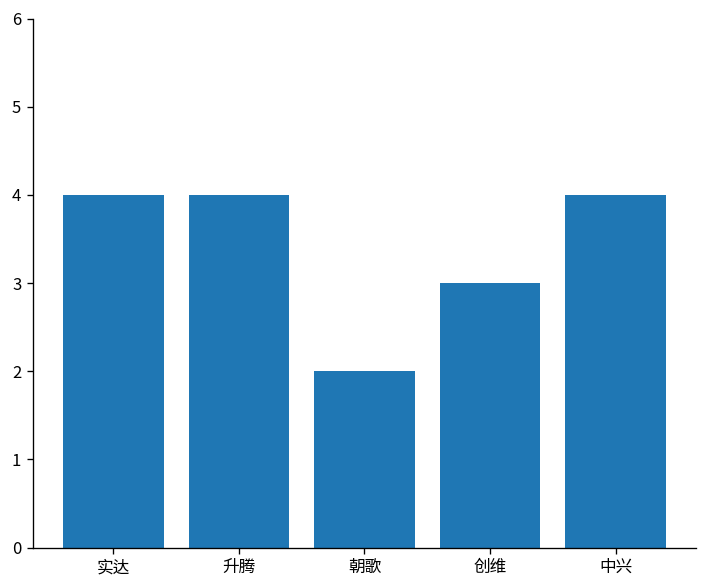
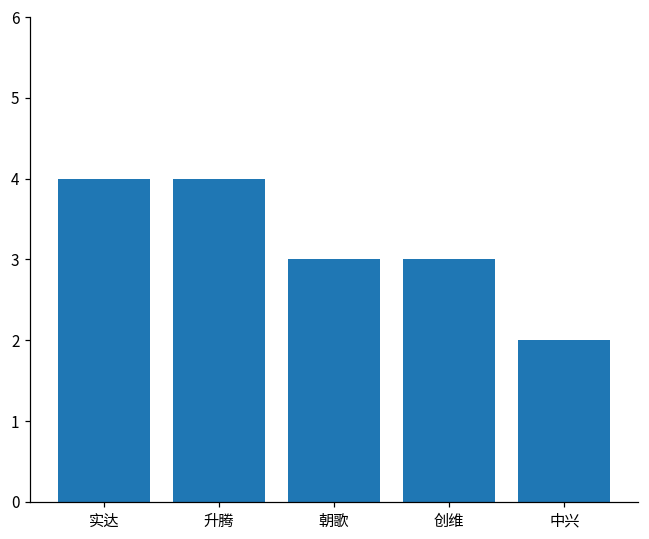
朝歌: 2 -> 3
中兴: 4 -> 2
